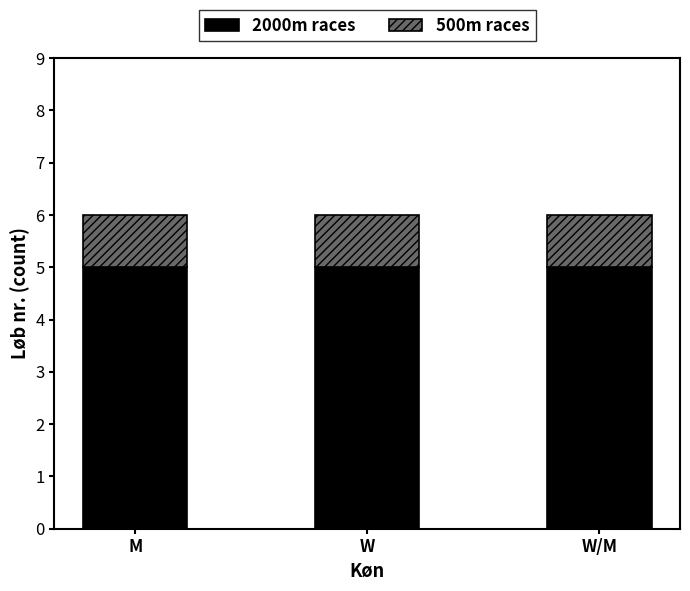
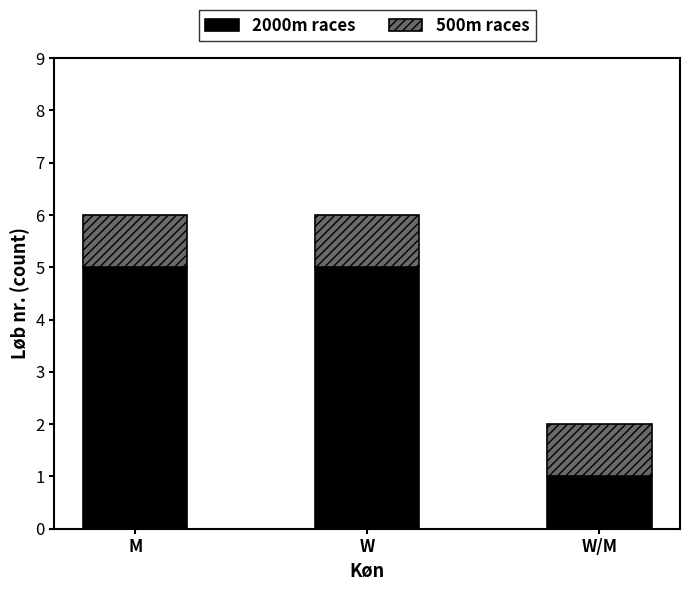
2000m races, W/M: 5 -> 1
